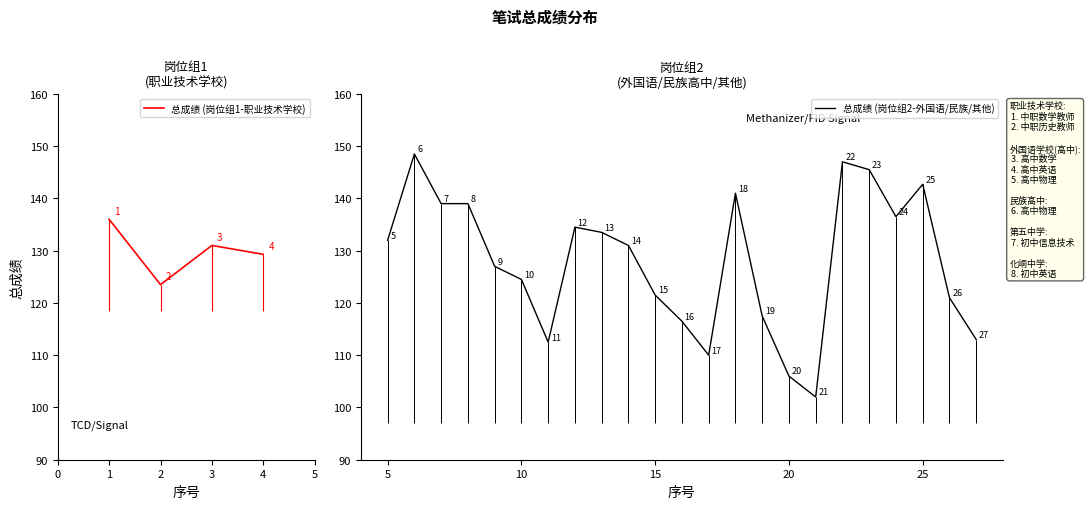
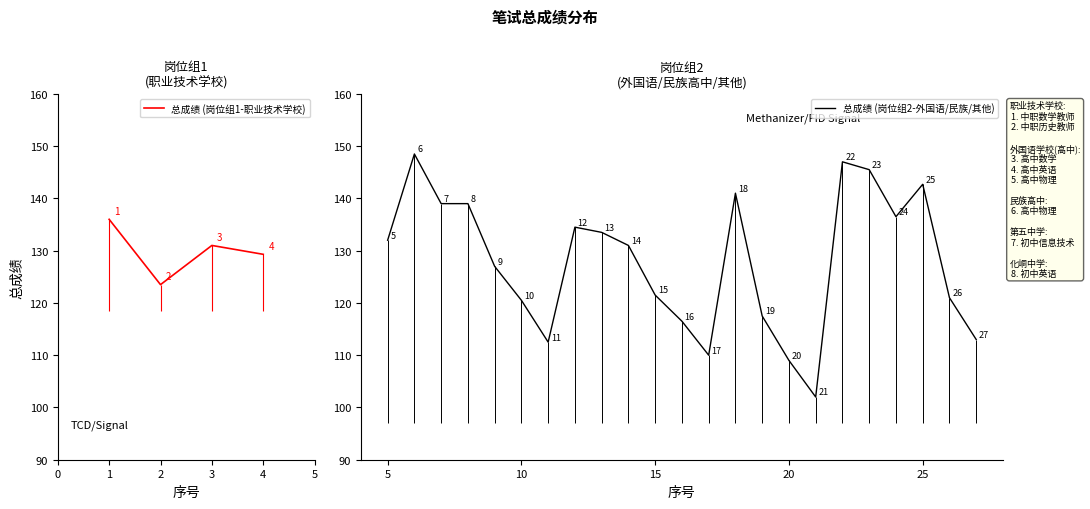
岗位组2 (外国语/民族高中/其他), 10: 125 -> 121
岗位组2 (外国语/民族高中/其他), 20: 106 -> 109
